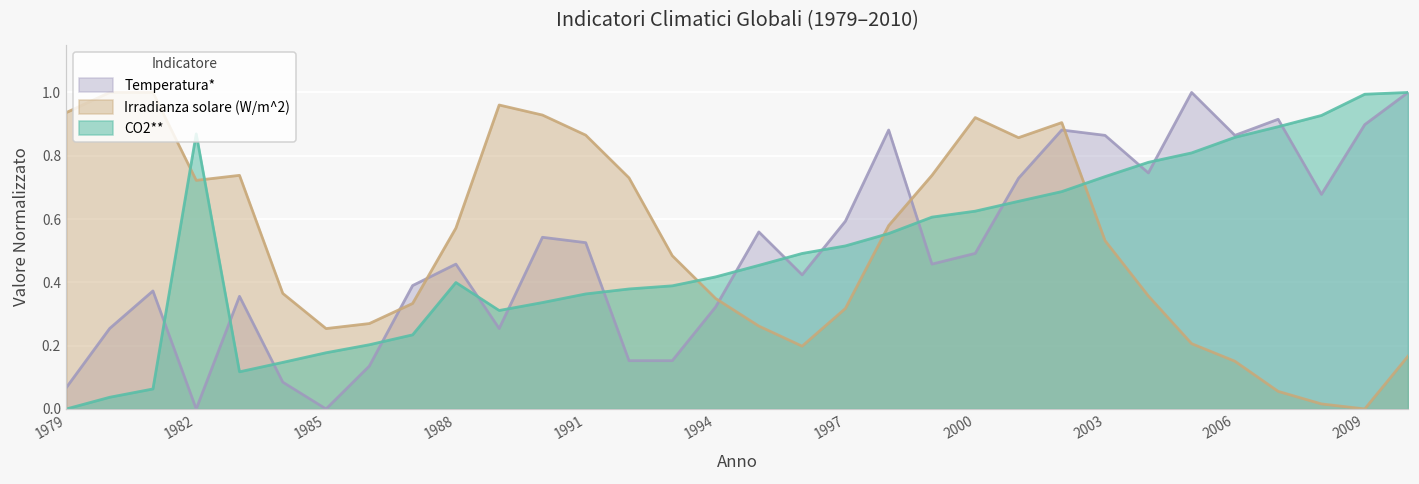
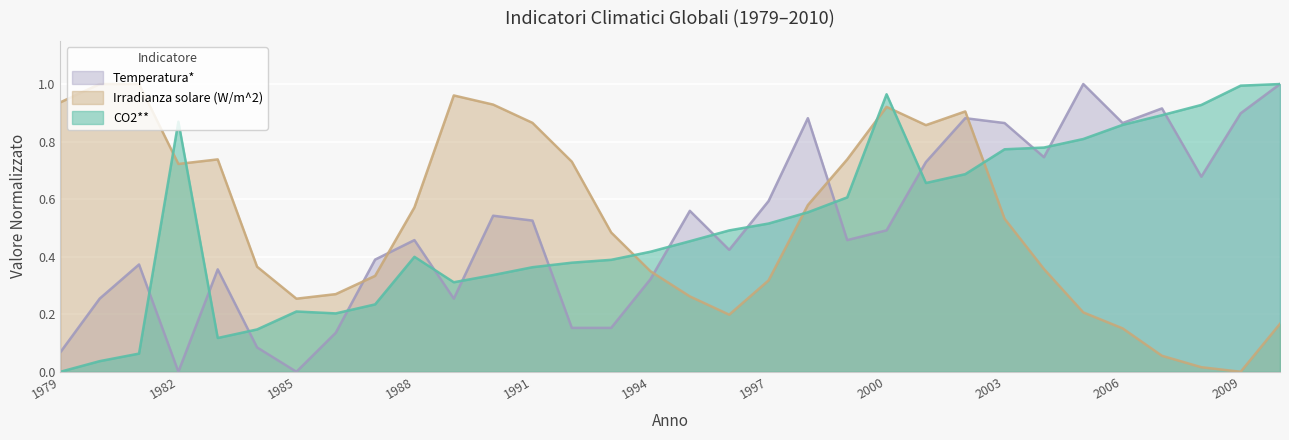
CO2**, 1985: 0.18 -> 0.21
CO2**, 2000: 0.62 -> 0.96
CO2**, 2003: 0.73 -> 0.77
